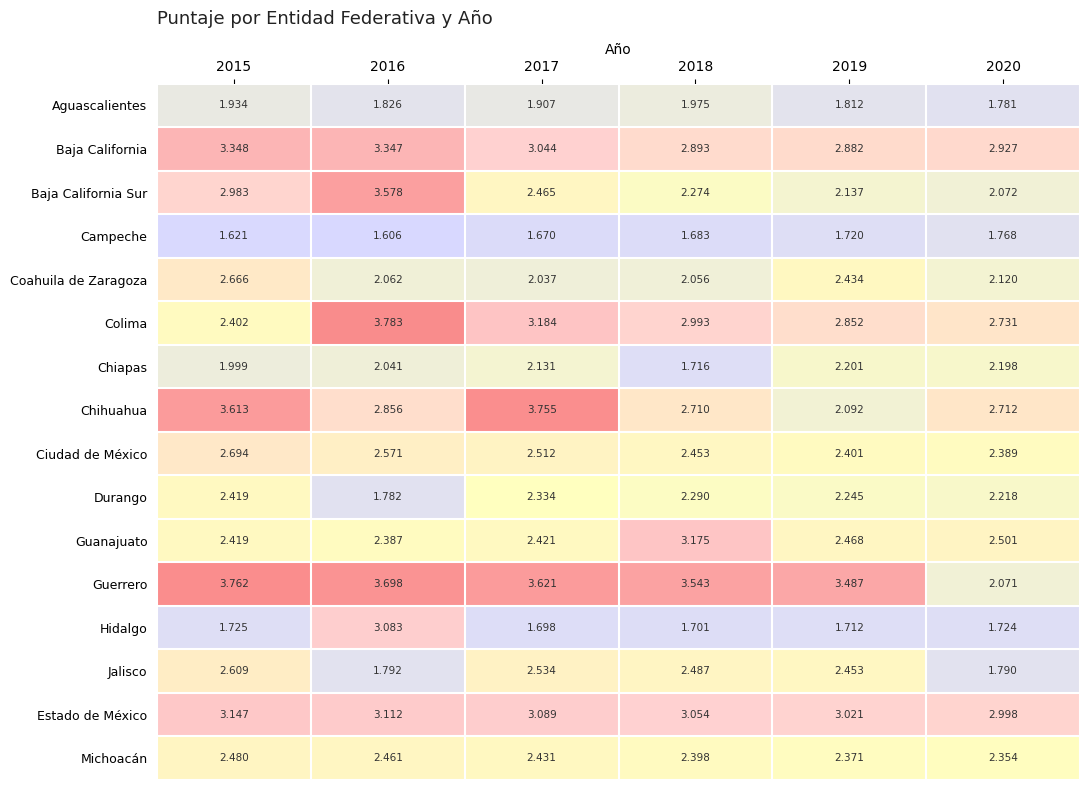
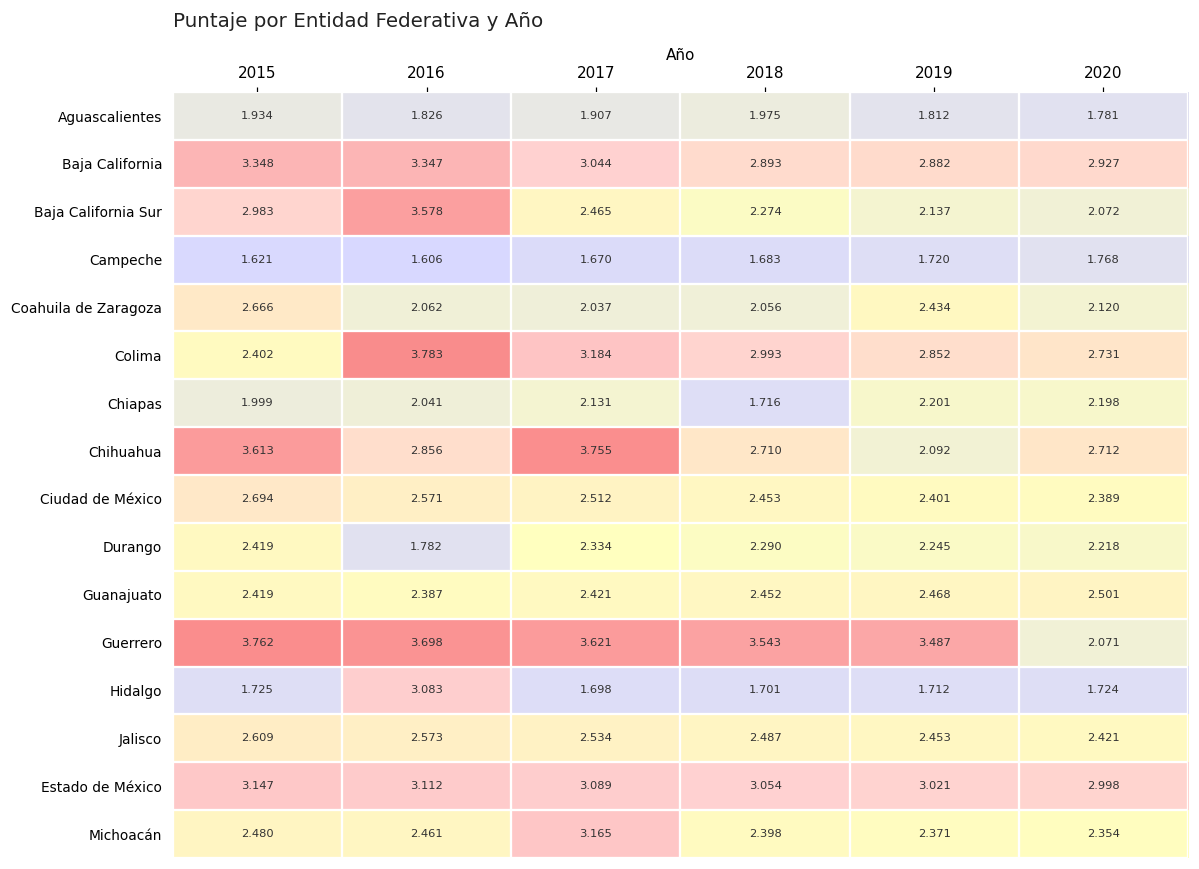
Guanajuato, 2018: 3.175 -> 2.452
Jalisco, 2016: 1.792 -> 2.573
Jalisco, 2020: 1.790 -> 2.421
Michoacán, 2017: 2.431 -> 3.165
